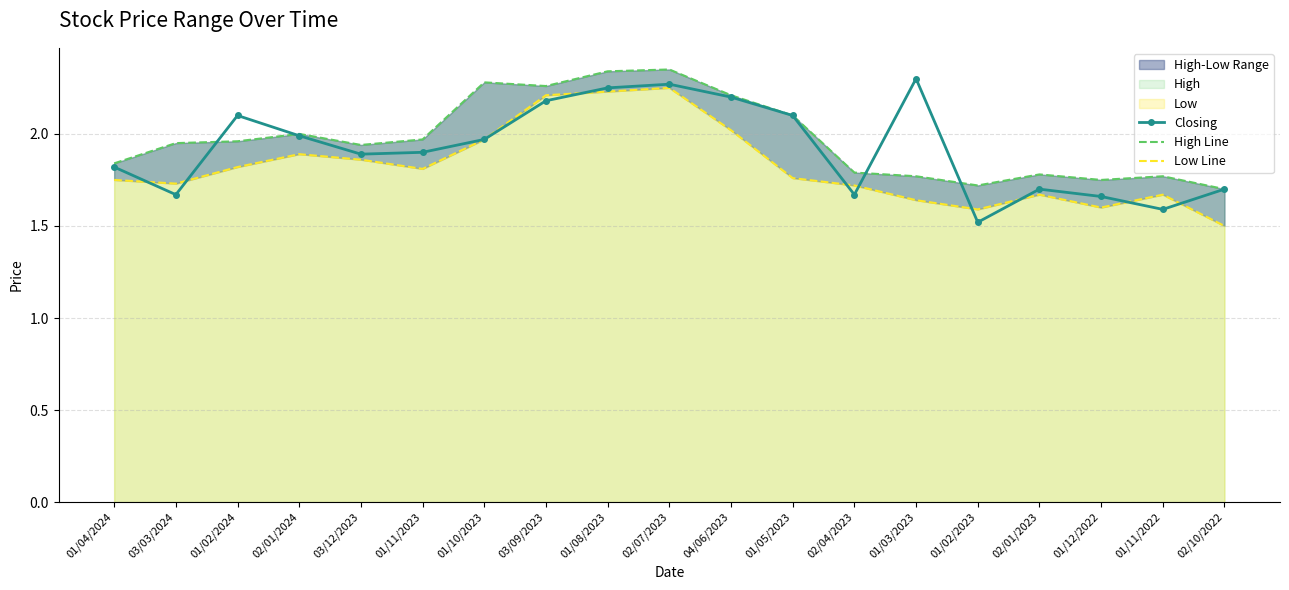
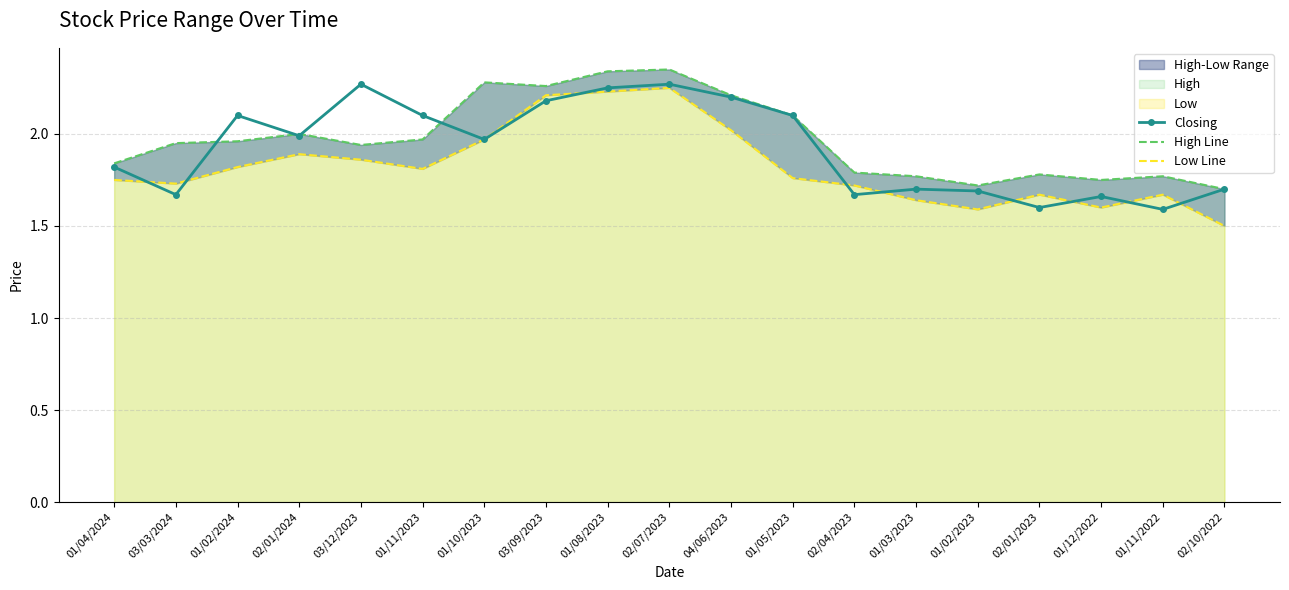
Closing, 03/12/2023: 1.89 -> 2.27
Closing, 01/11/2023: 1.9 -> 2.1
Closing, 01/03/2023: 2.3 -> 1.7
Closing, 01/02/2023: 1.52 -> 1.69
Closing, 02/01/2023: 1.7 -> 1.6
